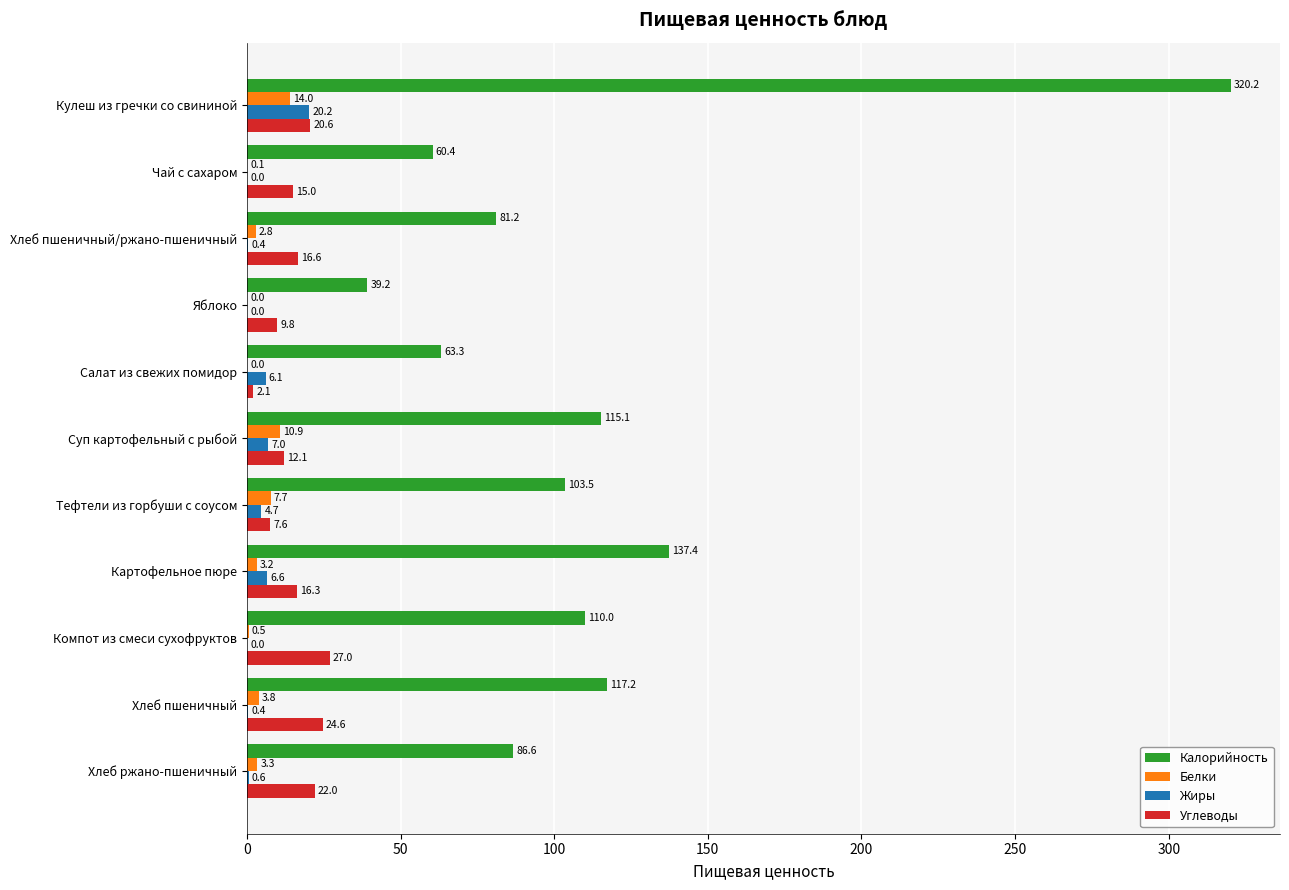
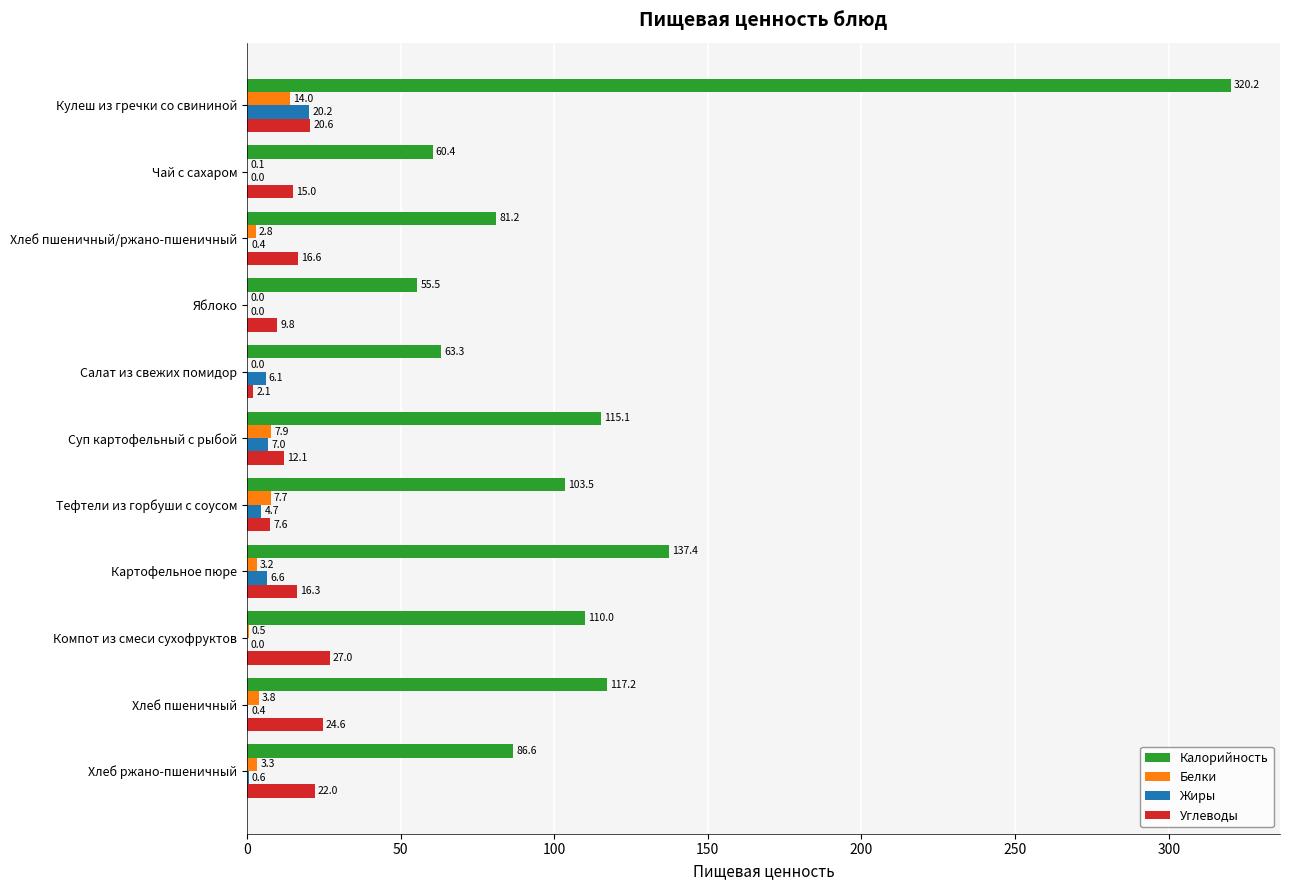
Калорийность, Яблоко: 39.2 -> 55.5
Белки, Суп картофельный с рыбой: 10.9 -> 7.9
